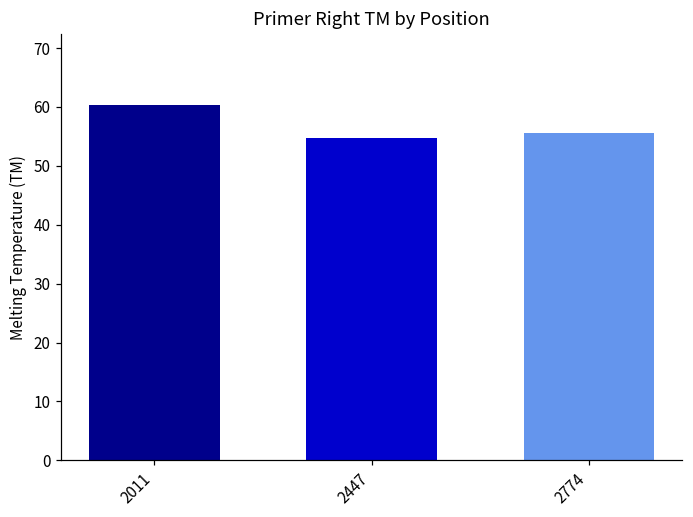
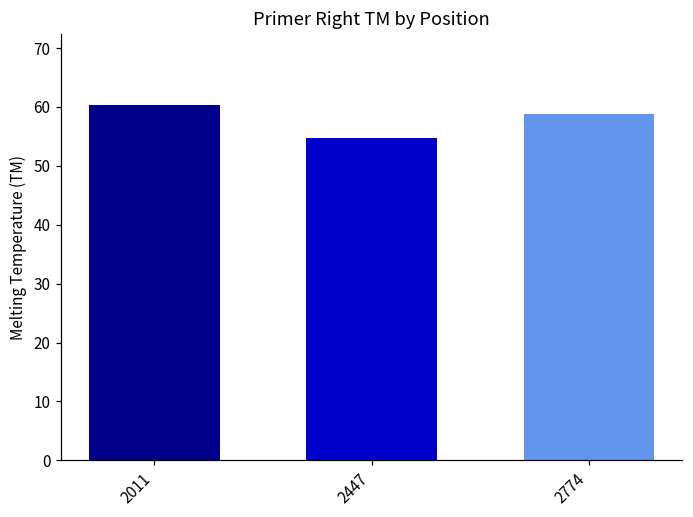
2774: 56 -> 59
